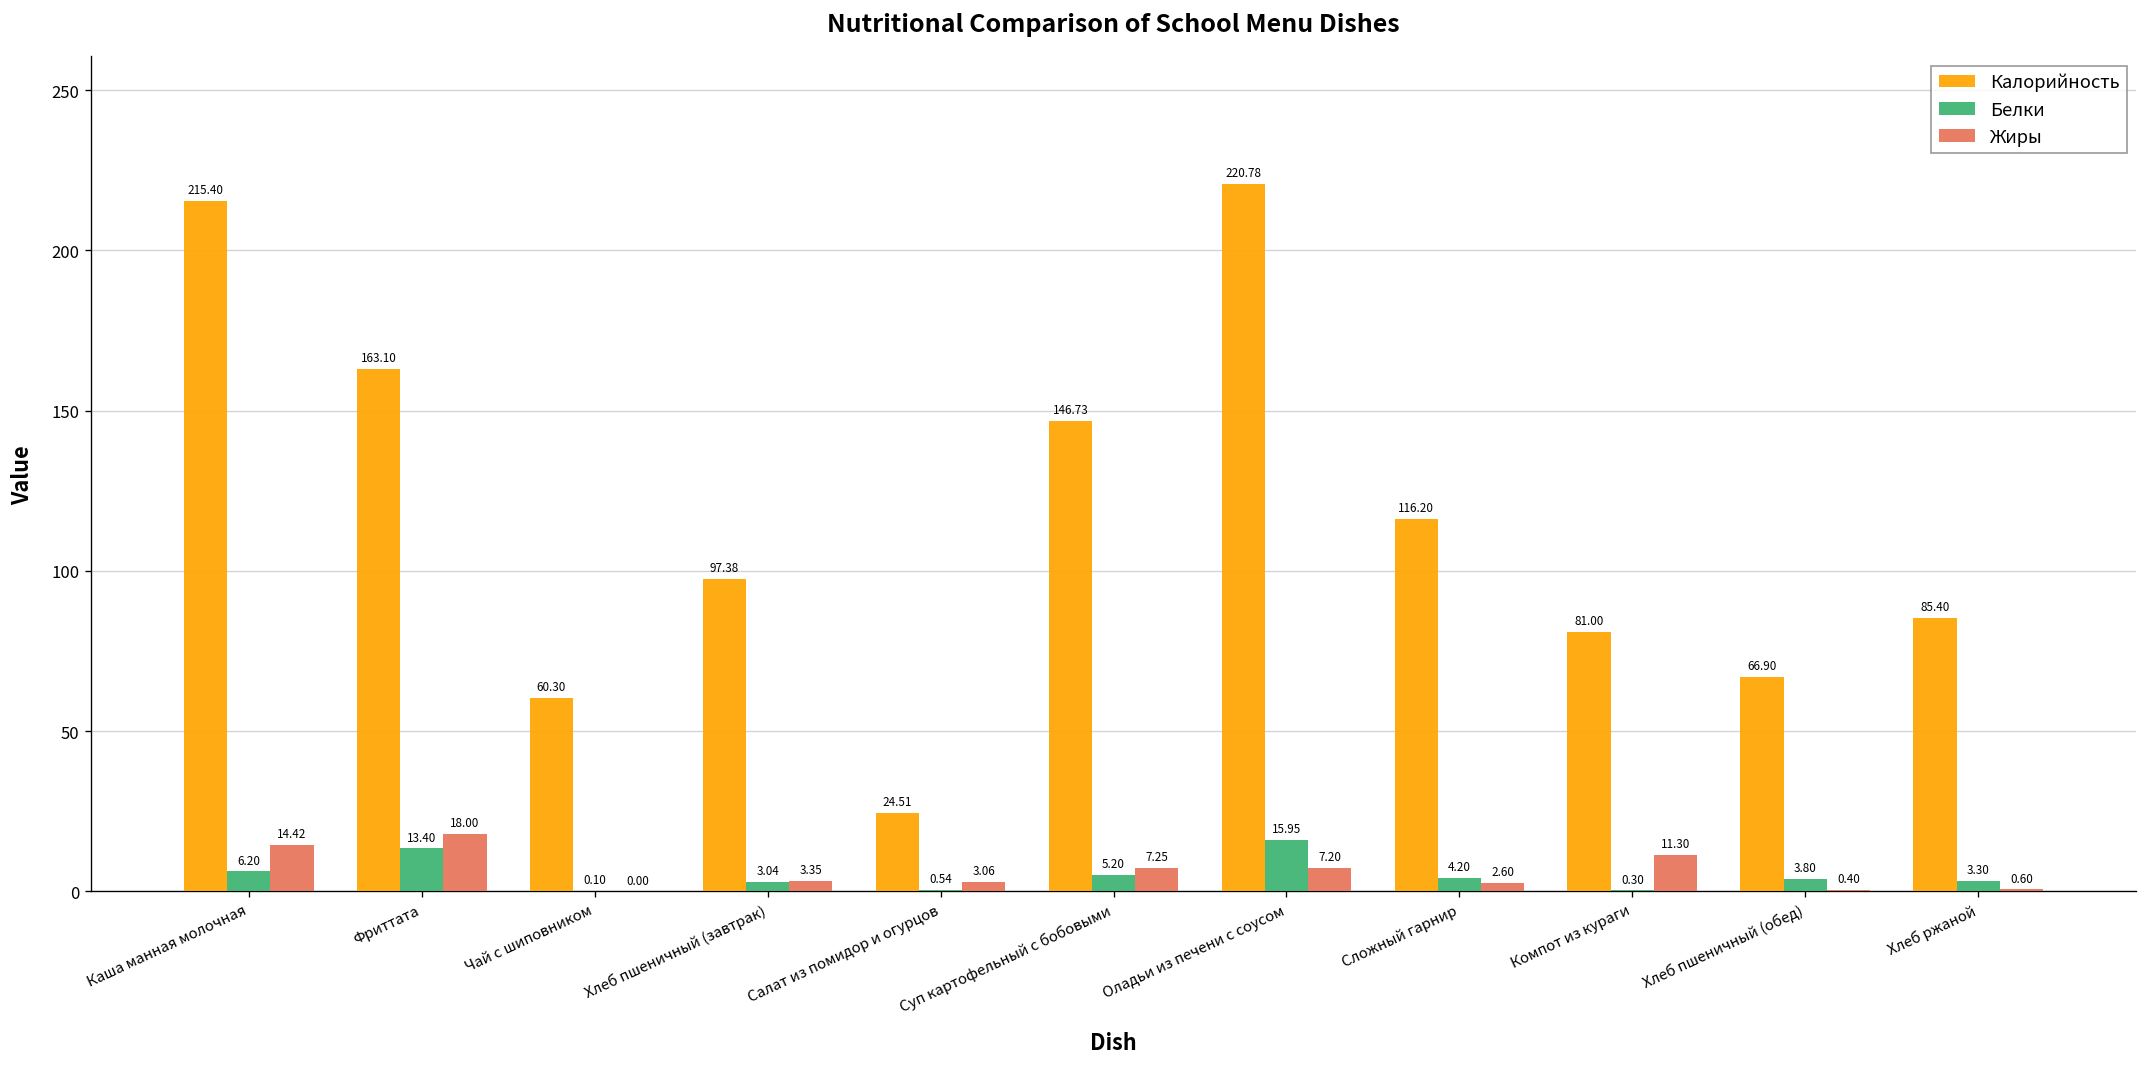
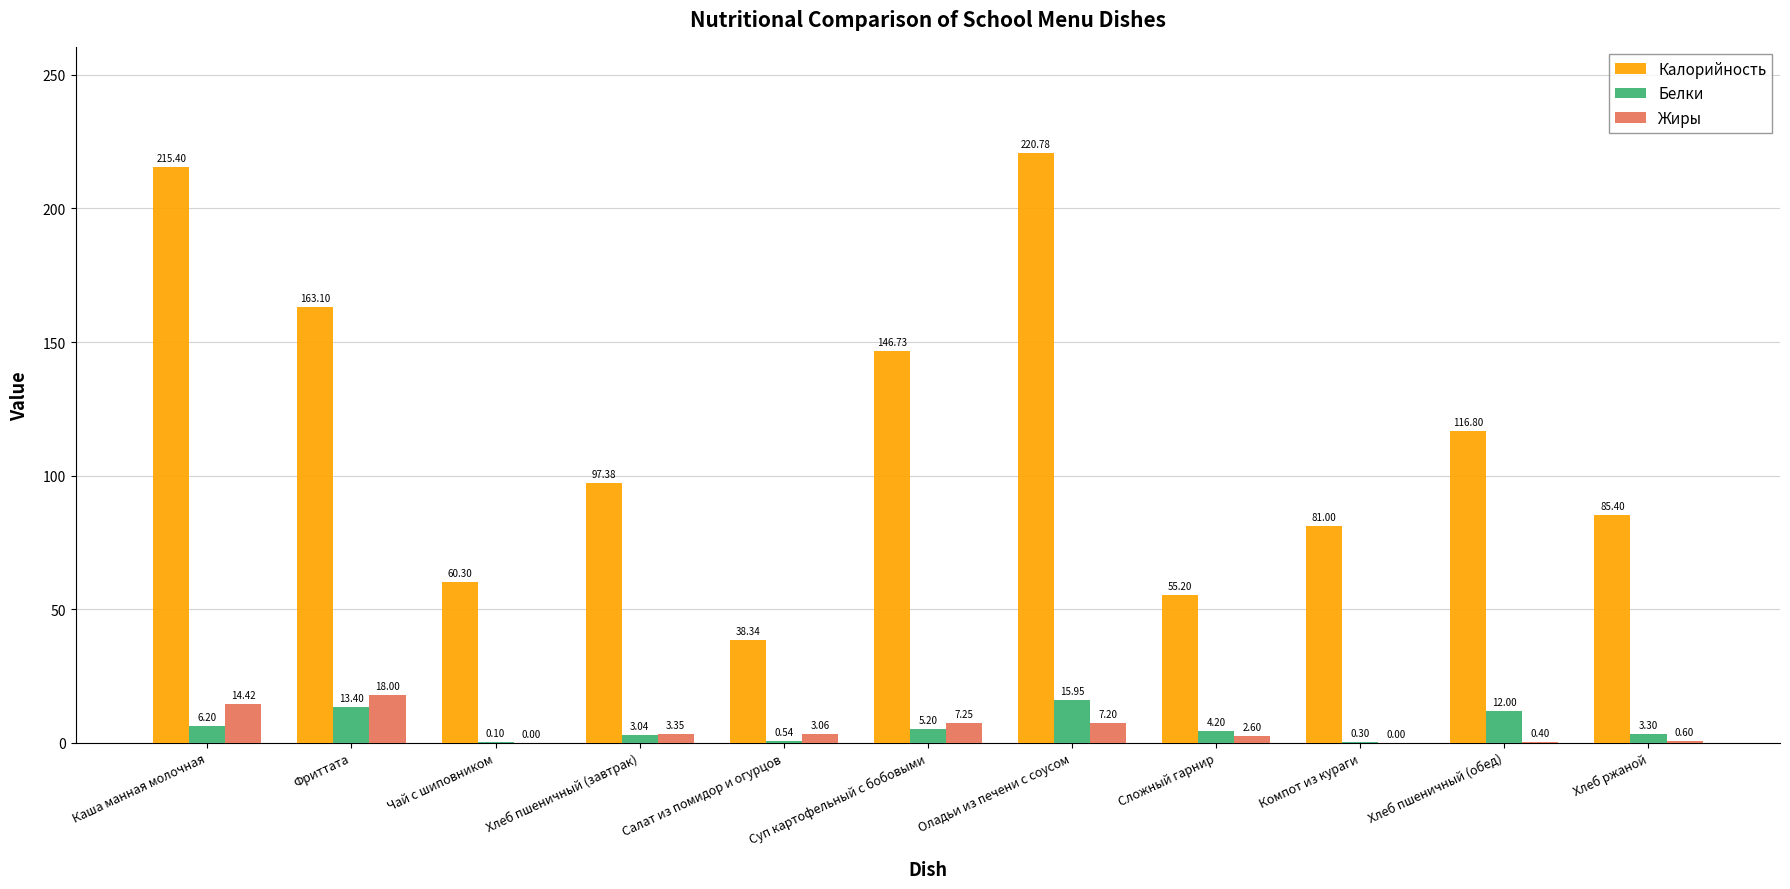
Калорийность, Салат из помидор и огурцов: 24.51 -> 38.34
Калорийность, Сложный гарнир: 116.20 -> 55.20
Жиры, Компот из кураги: 11.30 -> 0.00
Калорийность, Хлеб пшеничный (обед): 66.90 -> 116.80
Белки, Хлеб пшеничный (обед): 3.80 -> 12.00
